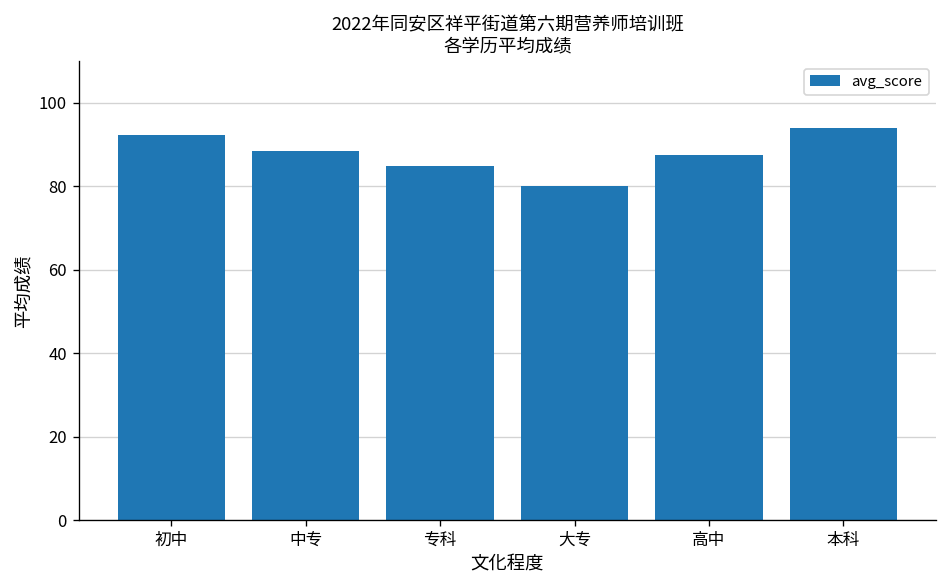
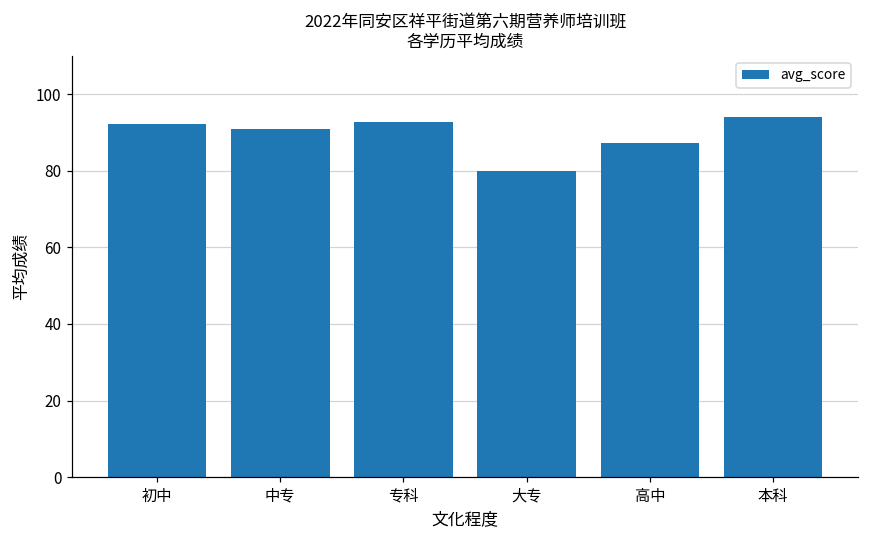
中专: 89 -> 91
专科: 85 -> 93
